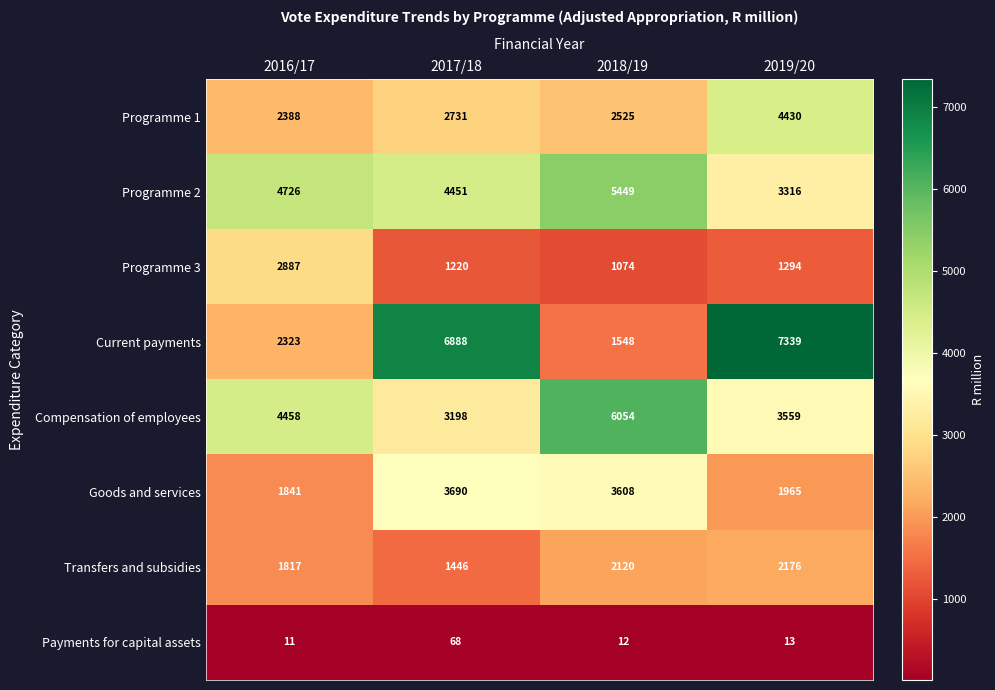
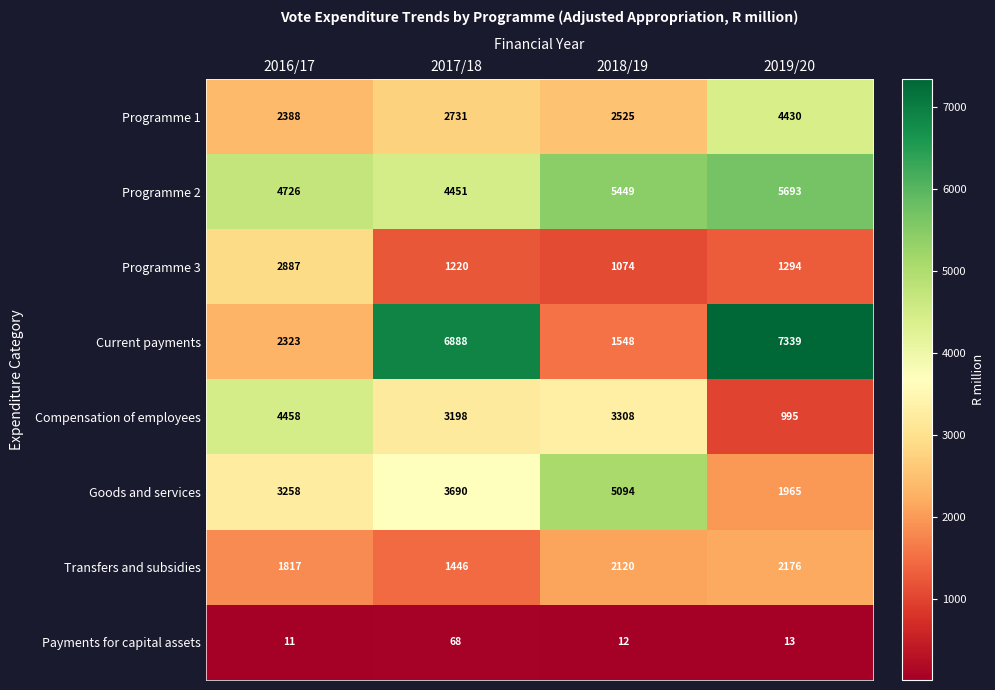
Programme 2, 2019/20: 3316 -> 5693
Compensation of employees, 2018/19: 6054 -> 3308
Compensation of employees, 2019/20: 3559 -> 995
Goods and services, 2016/17: 1841 -> 3258
Goods and services, 2018/19: 3608 -> 5094
